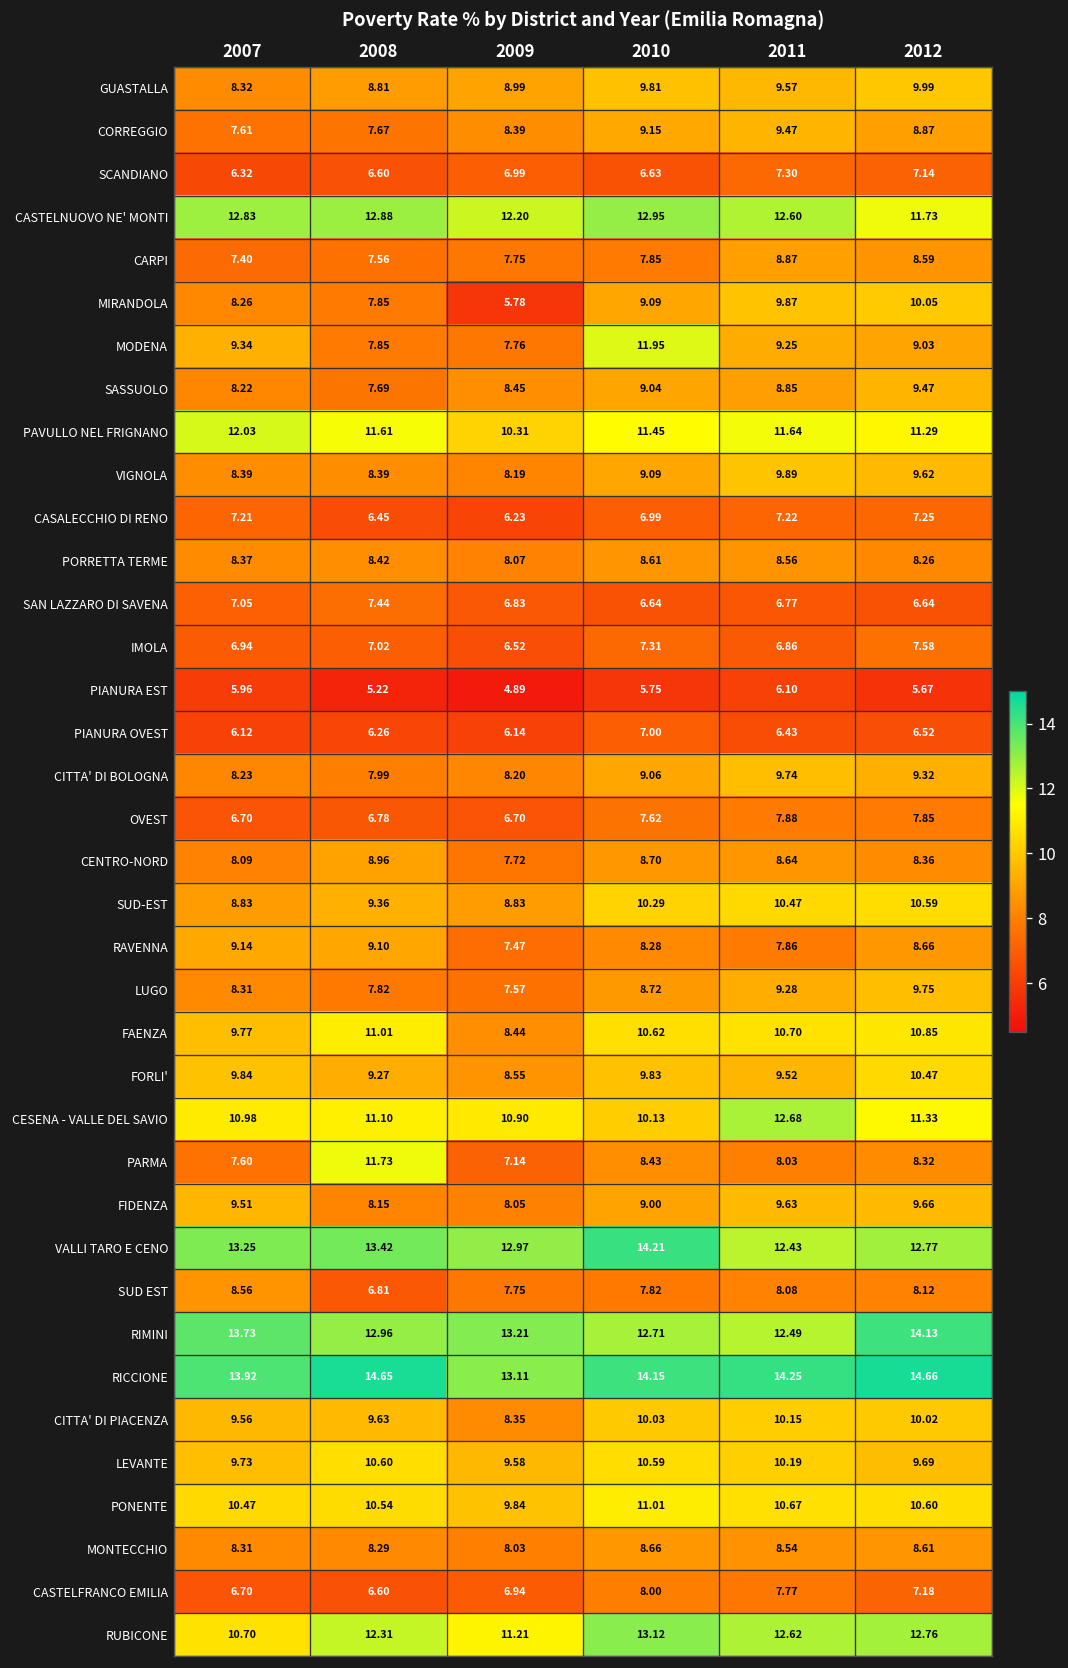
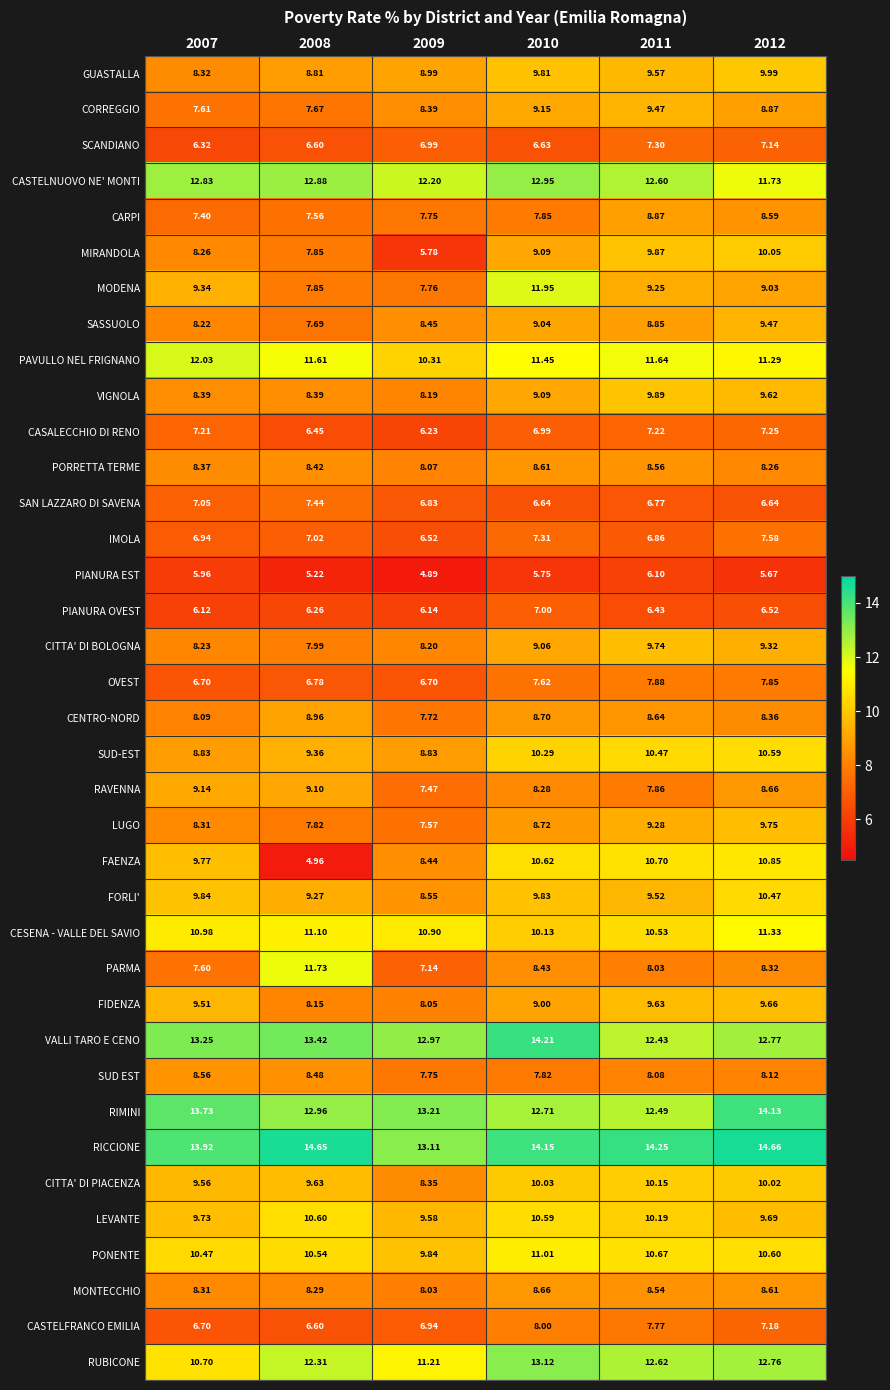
FAENZA, 2008: 11.01 -> 4.96
CESENA - VALLE DEL SAVIO, 2011: 12.68 -> 10.53
SUD EST, 2008: 6.81 -> 8.48
